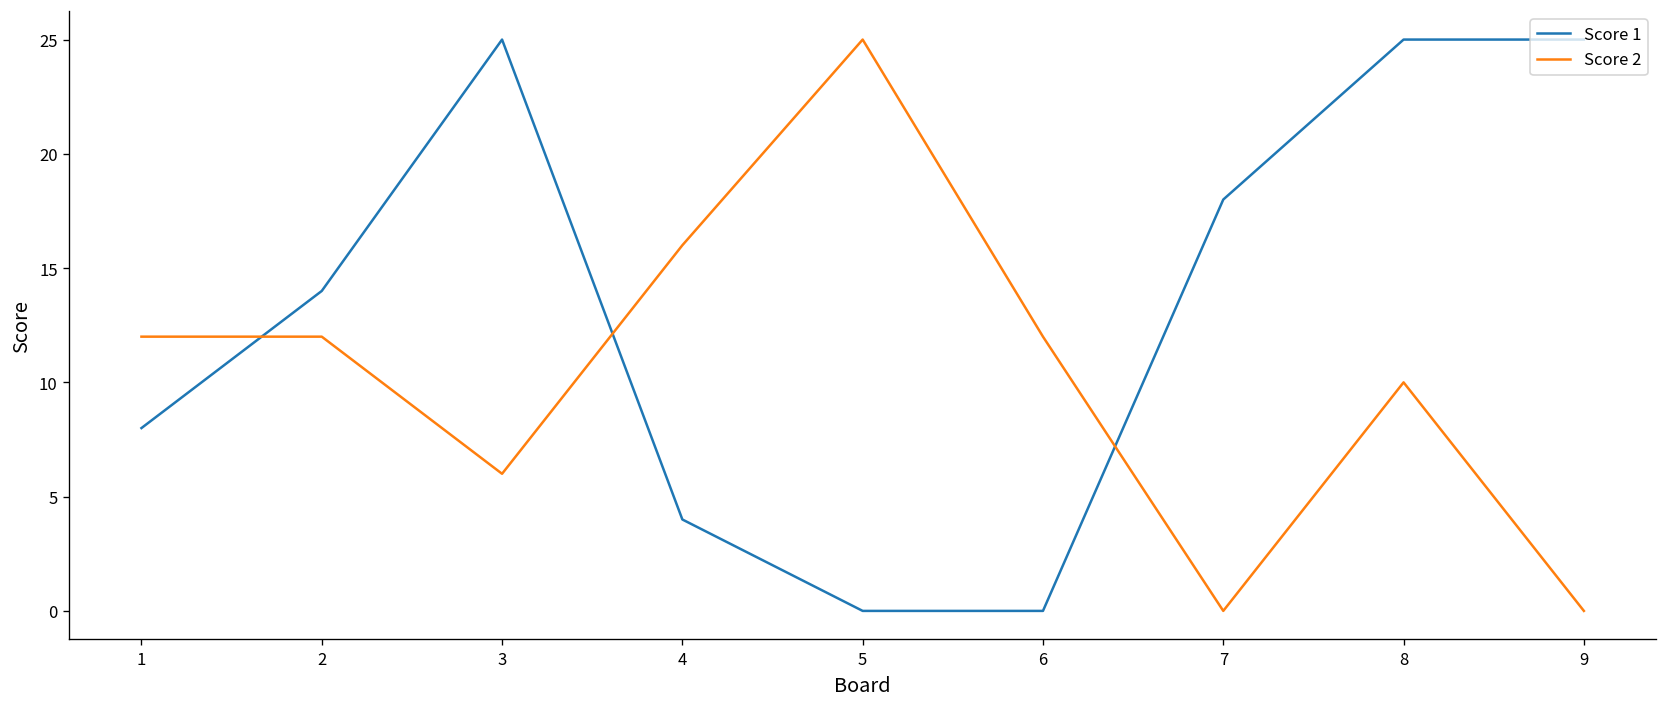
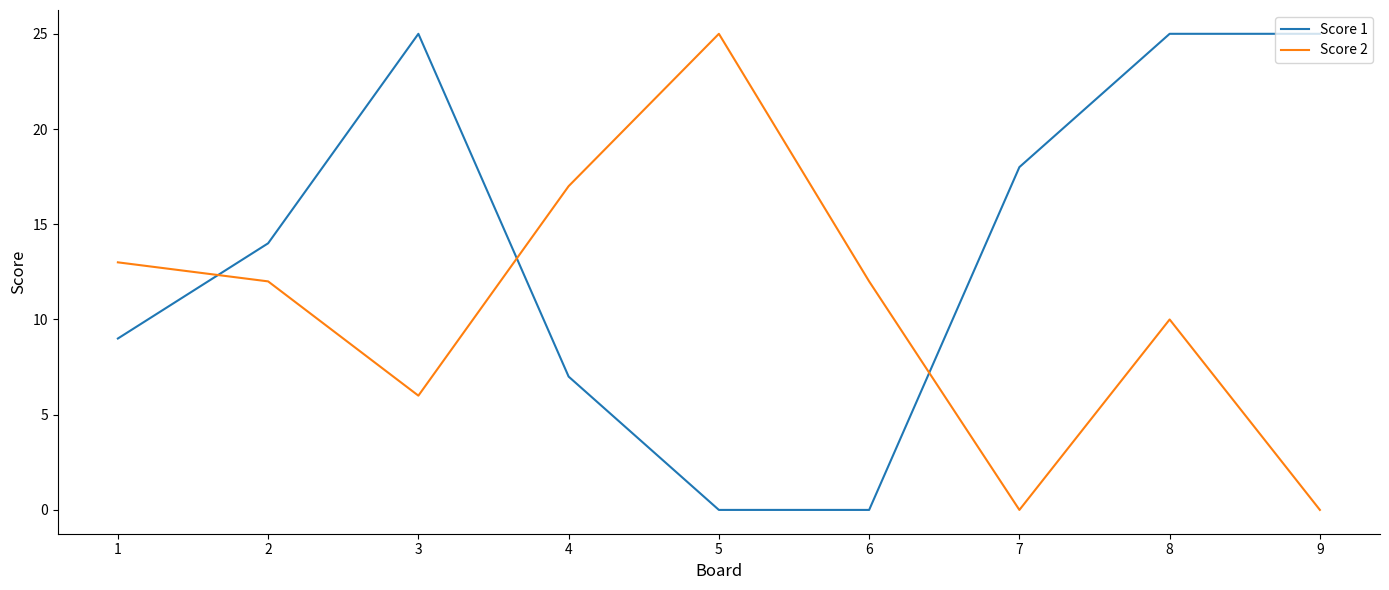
Score 1, 1: 8 -> 9
Score 2, 1: 12 -> 13
Score 1, 4: 4 -> 7
Score 2, 4: 16 -> 17
